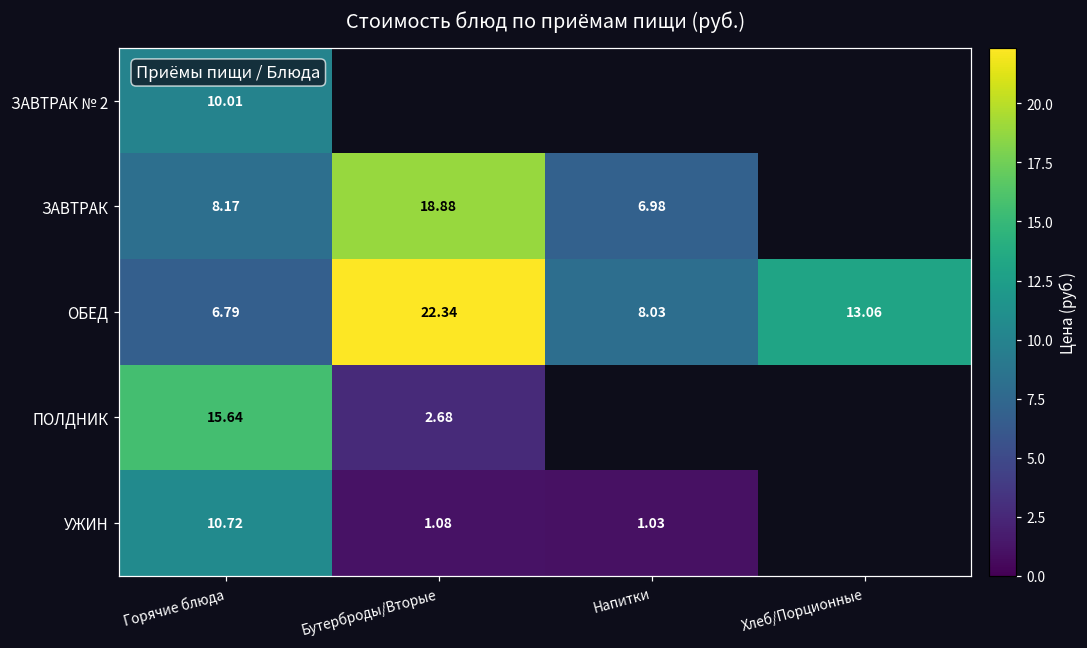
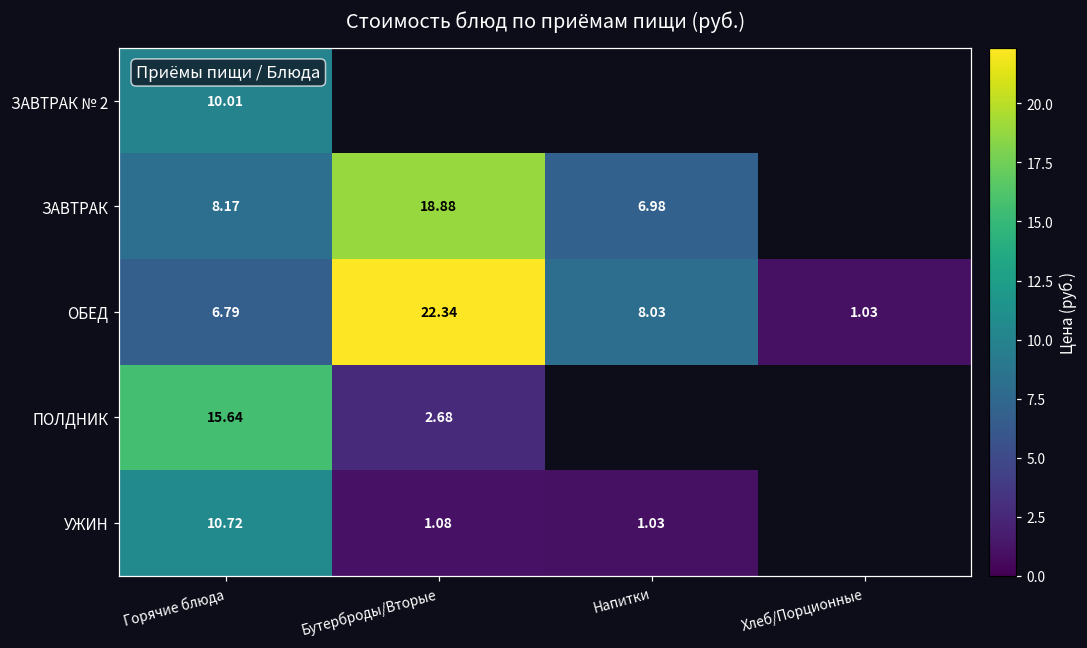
ОБЕД, Хлеб/Порционные: 13.06 -> 1.03
